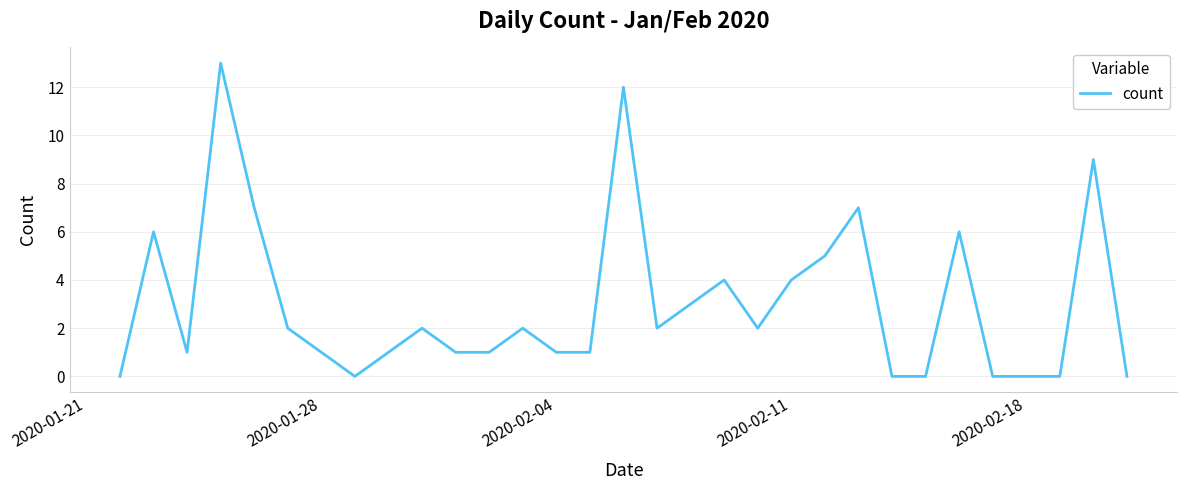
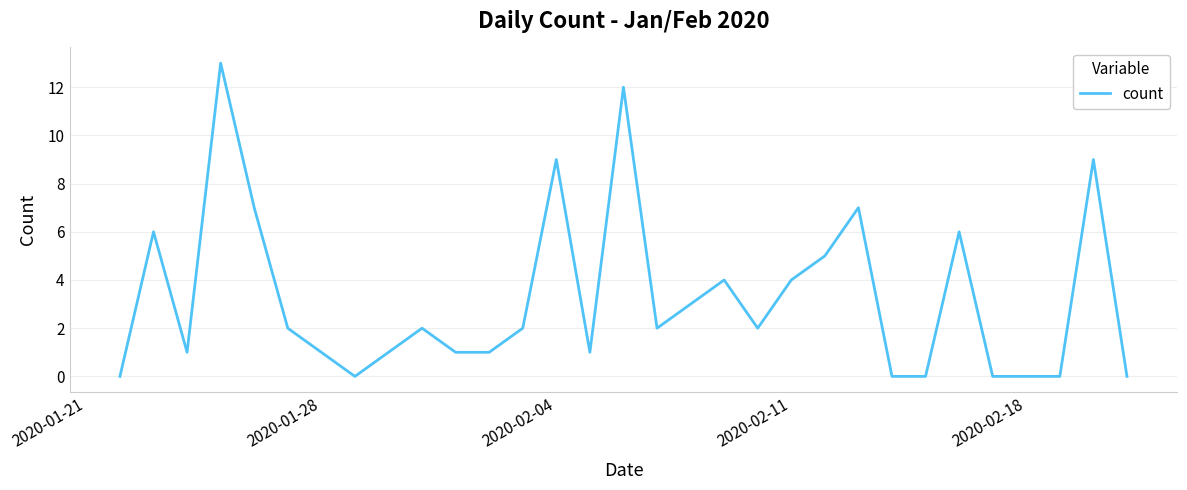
2020-02-04: 1 -> 9
